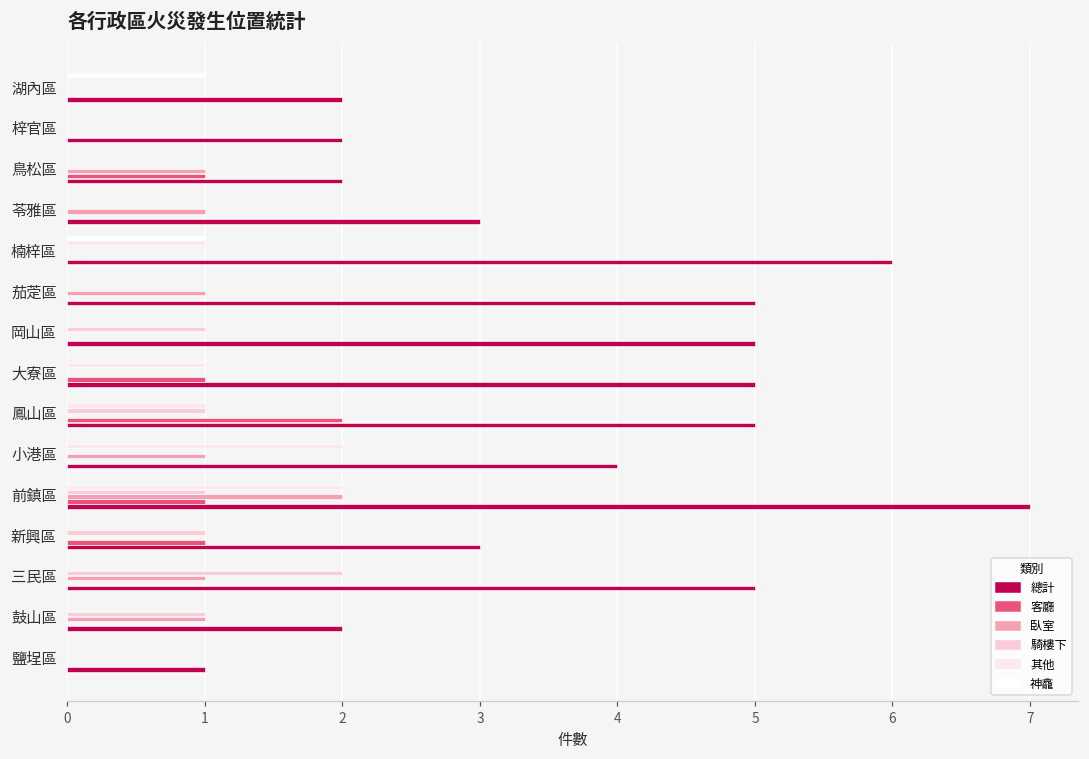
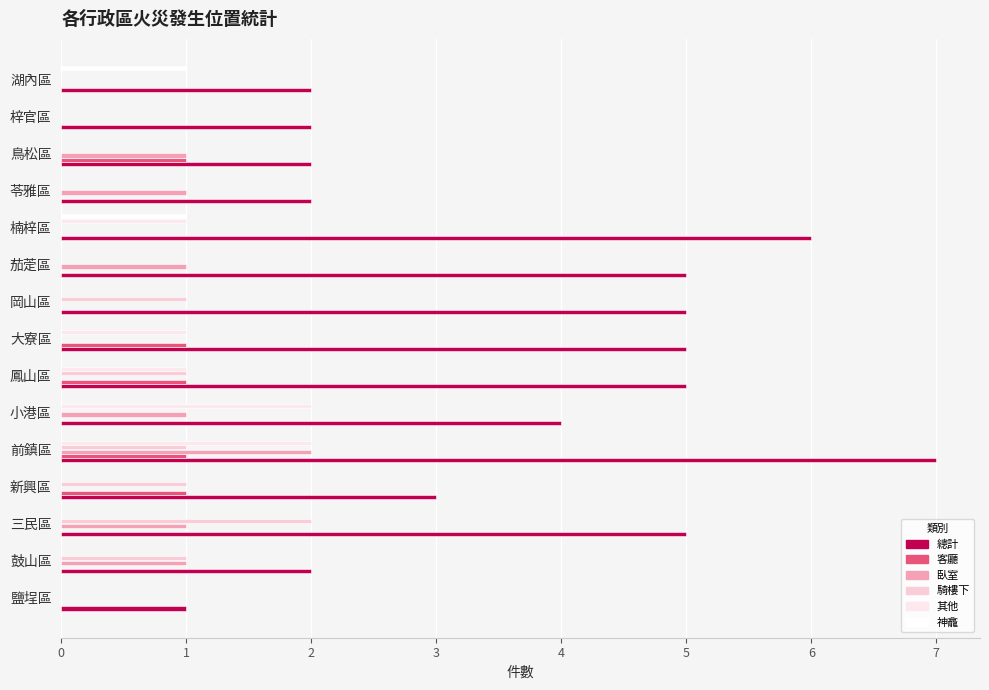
總計, 苓雅區: 3 -> 2
客廳, 鳳山區: 2 -> 1
